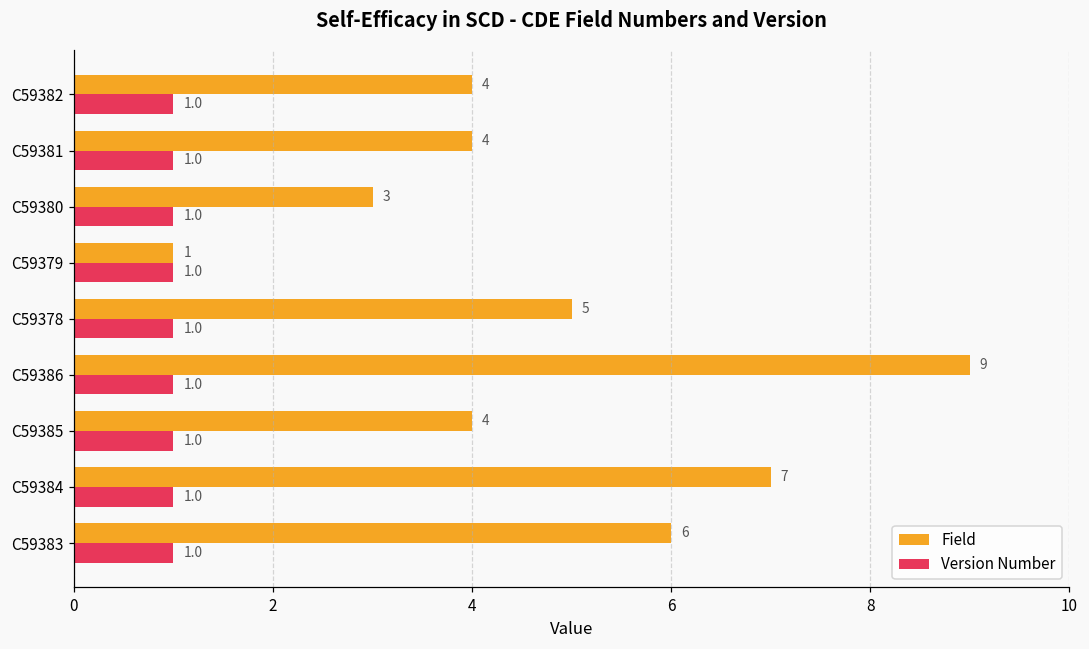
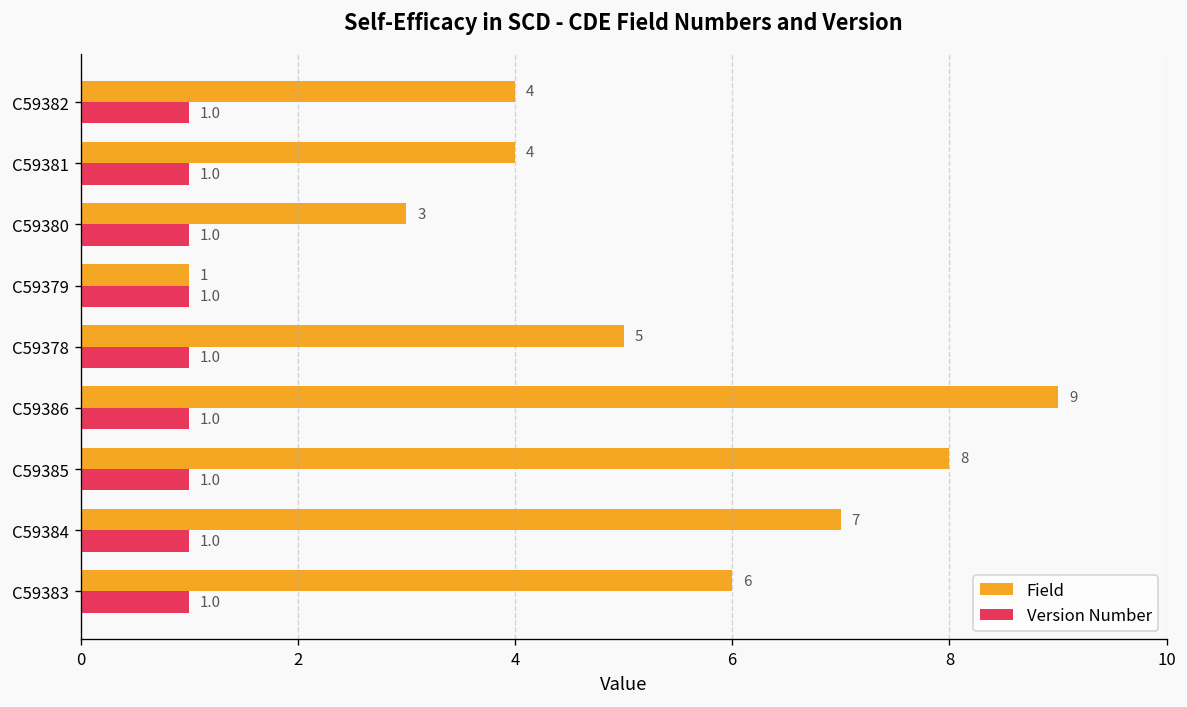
Field, C59385: 4 -> 8
